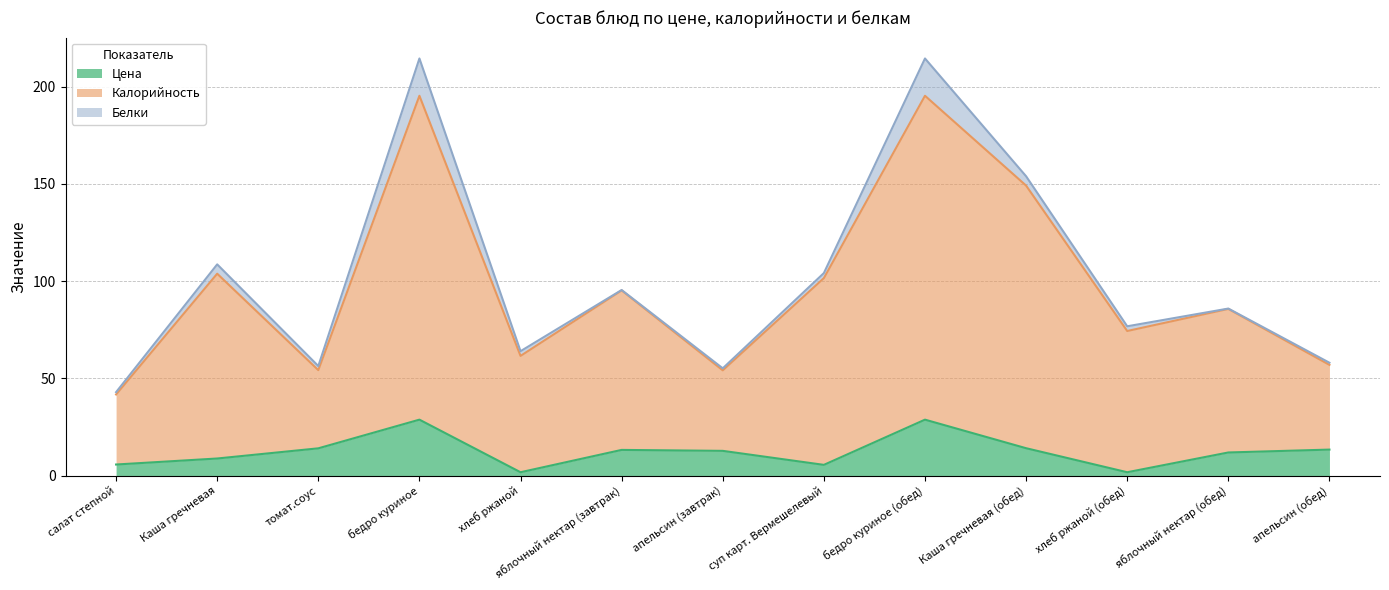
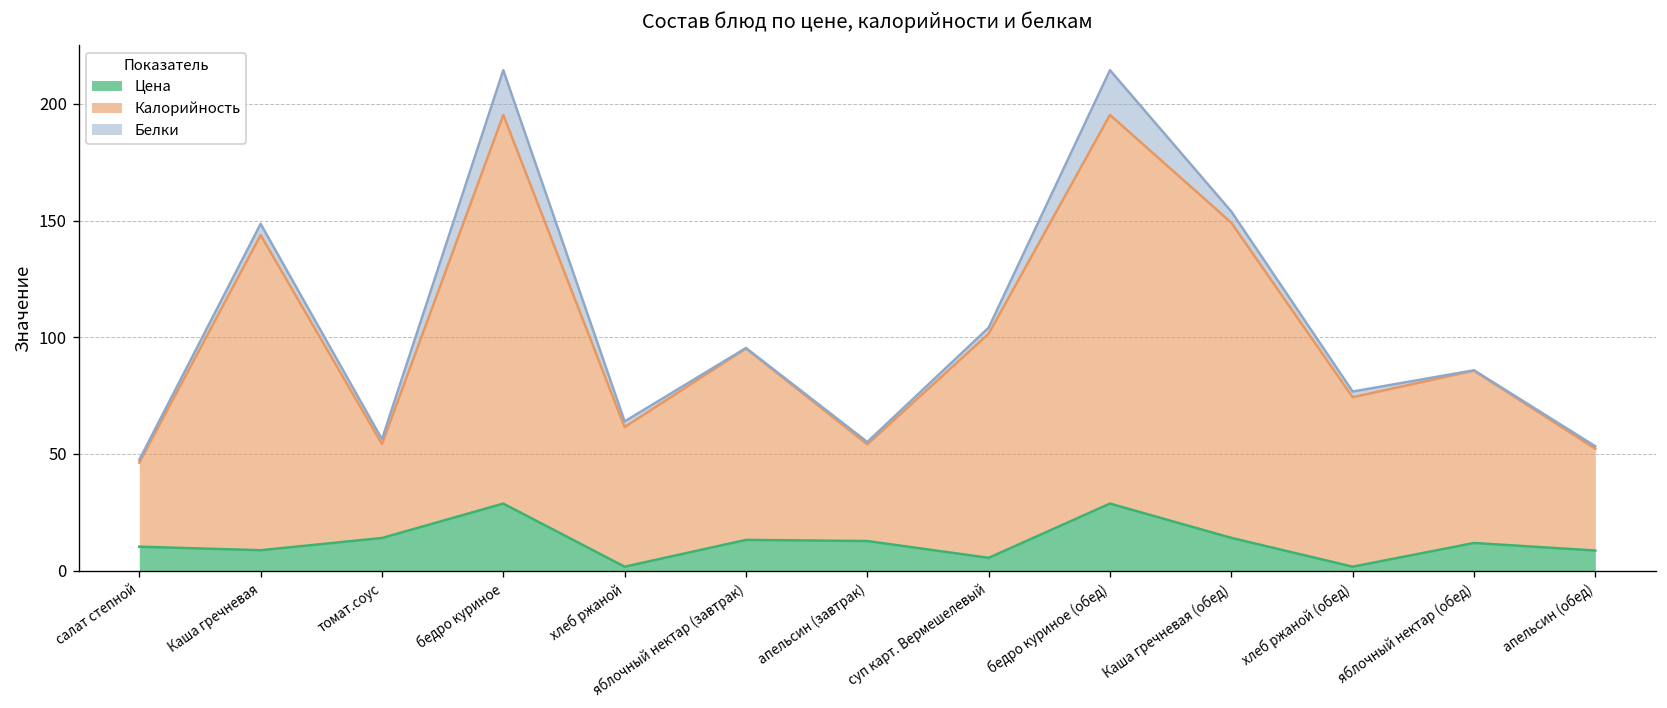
Цена, салат степной: 6 -> 10
Калорийность, Каша гречневая: 95 -> 135
Цена, апельсин (обед): 13 -> 9
